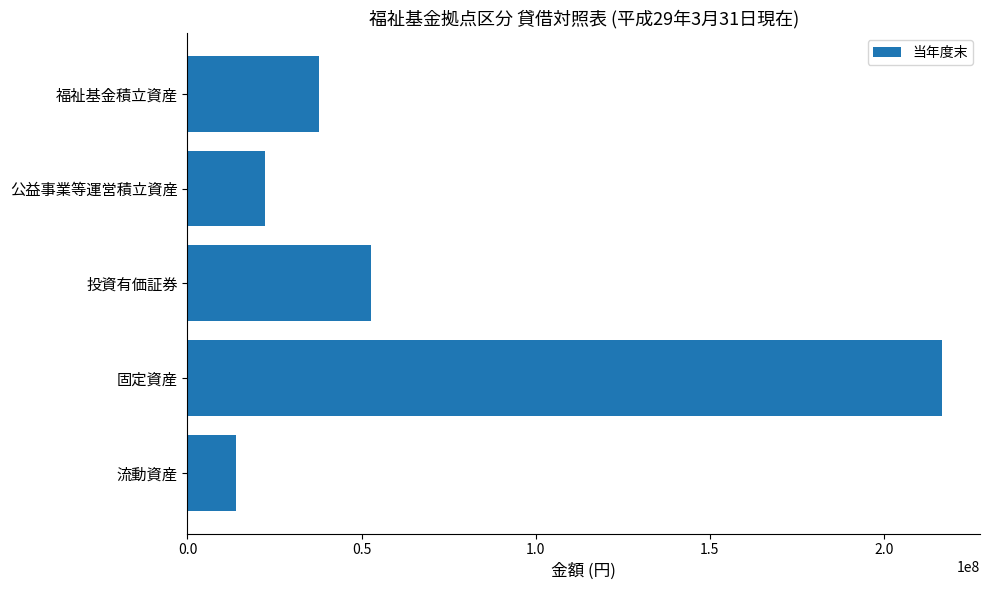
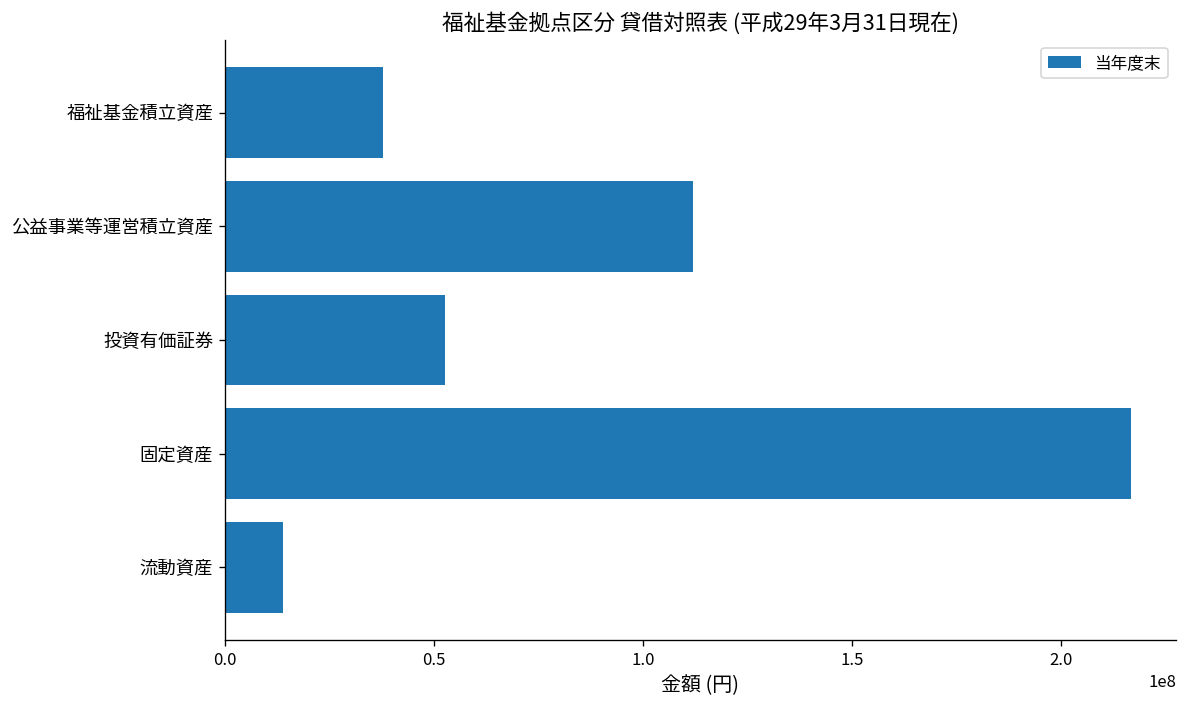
公益事業等運営積立資産: 22000000 -> 112000000
